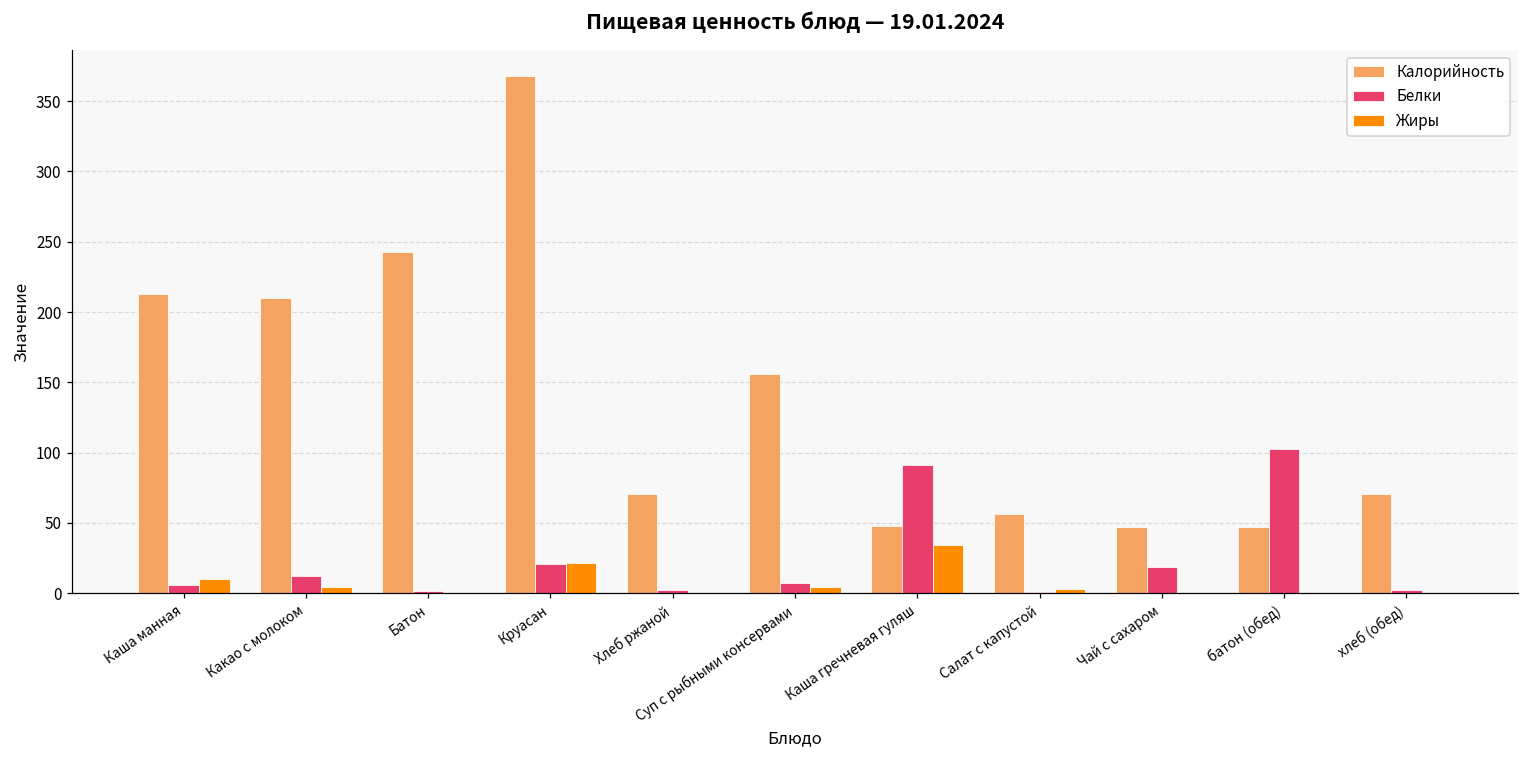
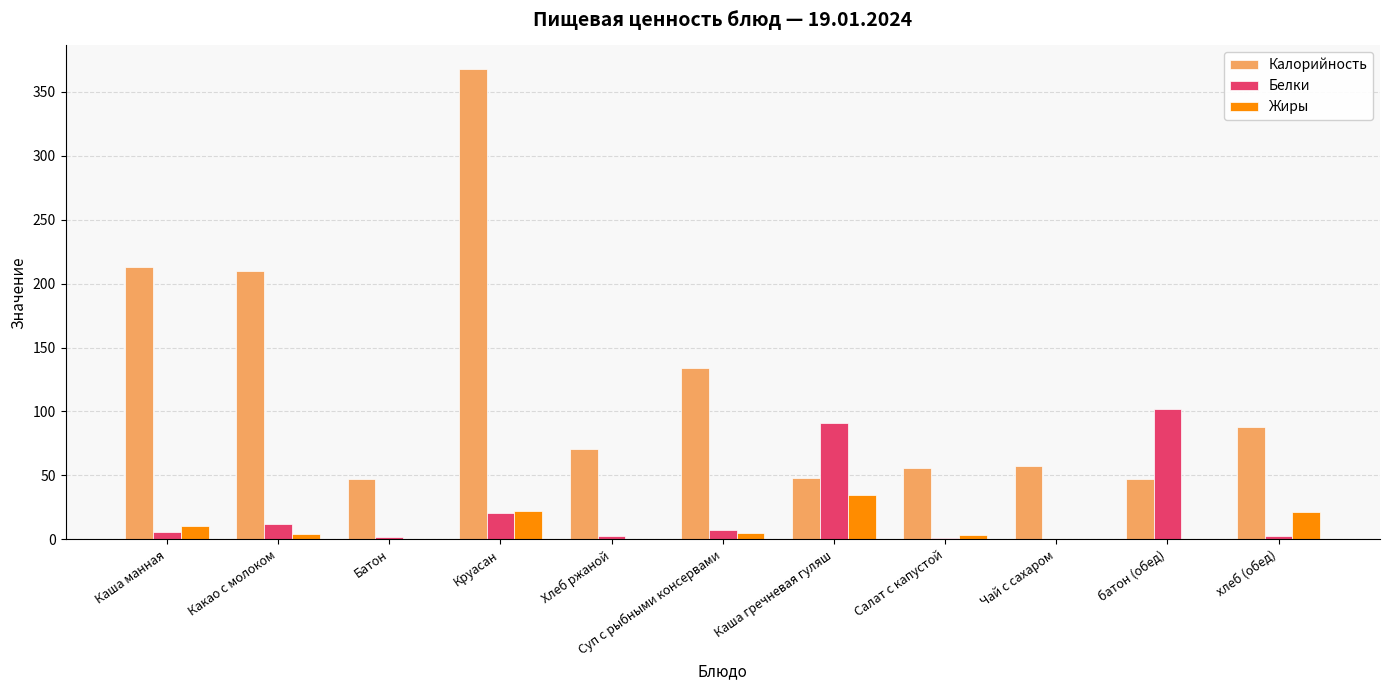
Калорийность, Батон: 243 -> 47
Калорийность, Суп с рыбными консервами: 156 -> 134
Калорийность, Чай с сахаром: 47 -> 57
Белки, Чай с сахаром: 19 -> 0
Калорийность, хлеб (обед): 71 -> 88
Жиры, хлеб (обед): 0 -> 21
